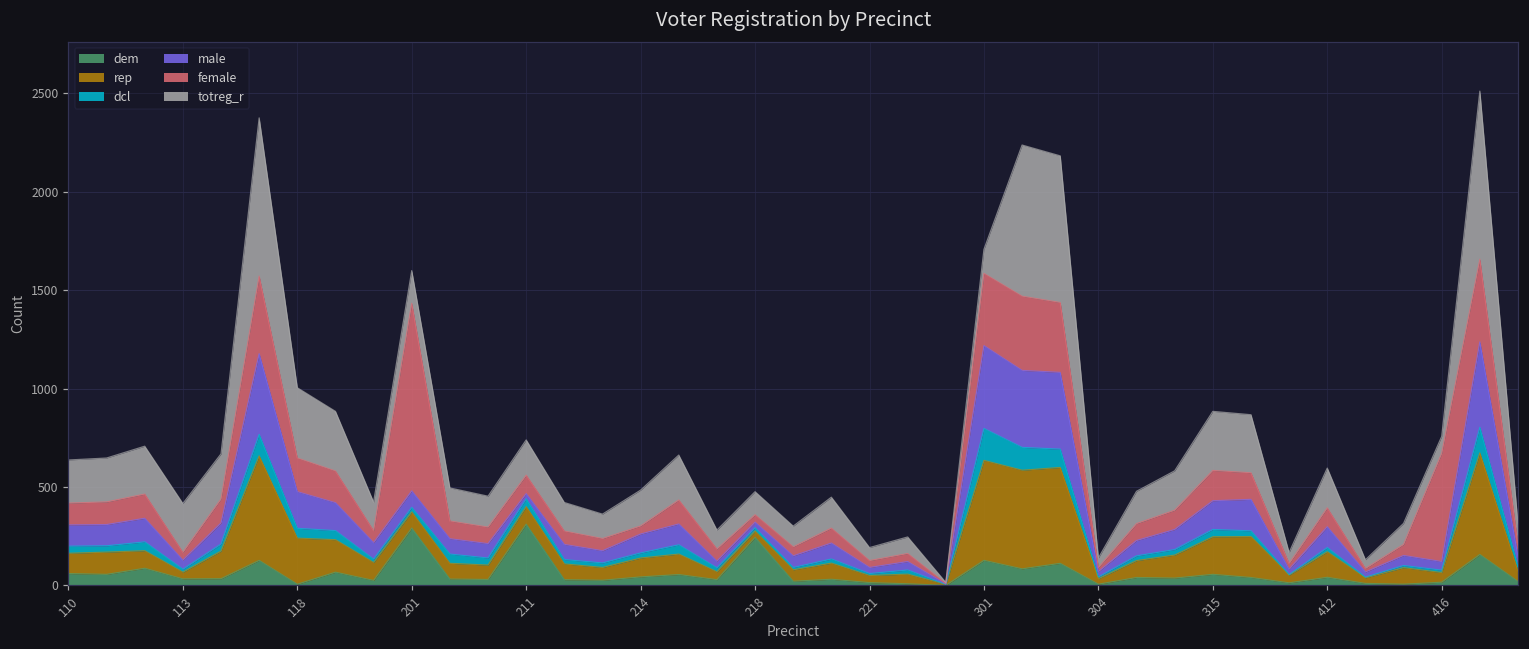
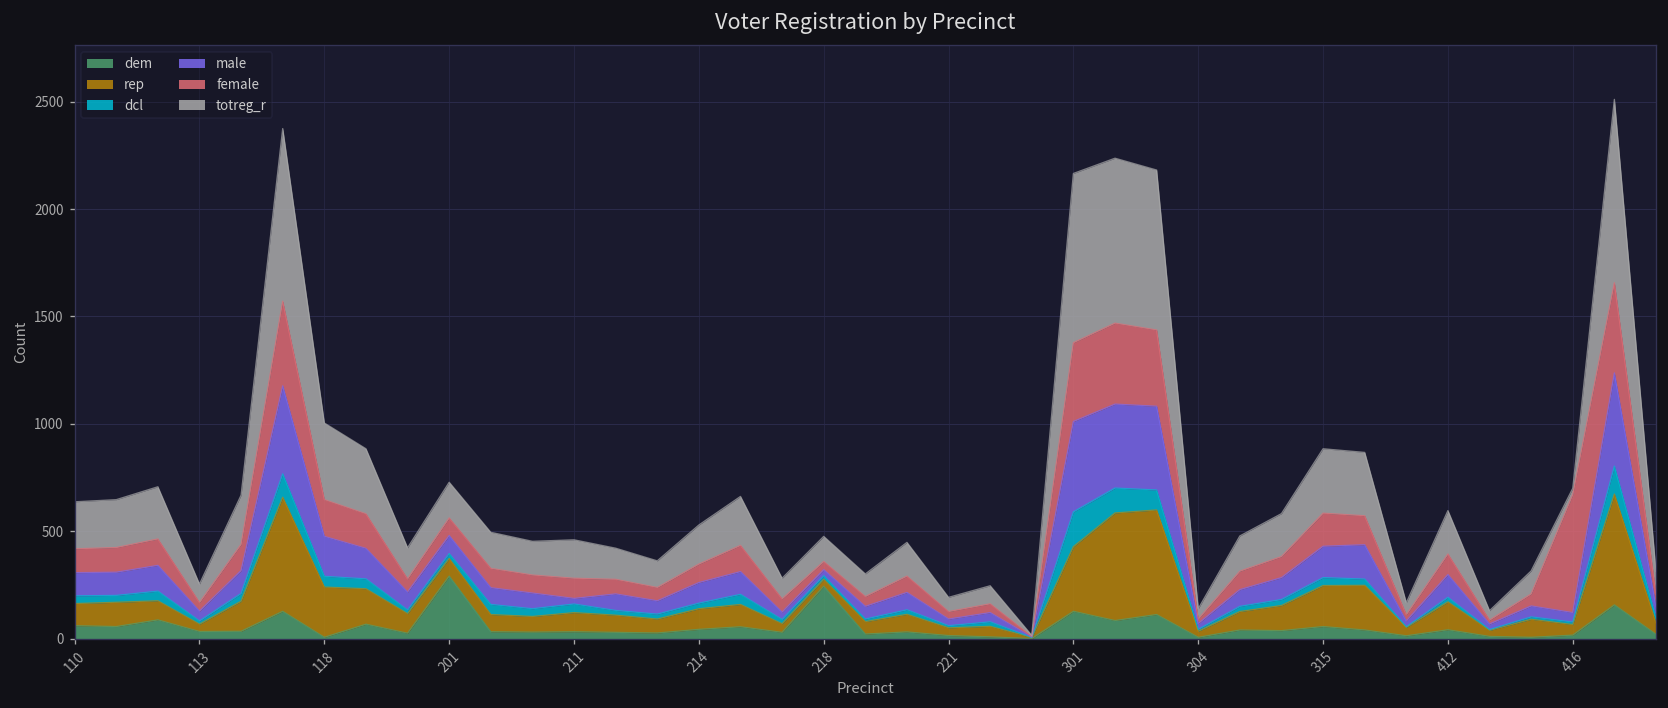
totreg_r, 113: 250 -> 90
female, 201: 950 -> 80
dem, 211: 310 -> 30
female, 214: 40 -> 90
rep, 301: 510 -> 300
totreg_r, 301: 120 -> 790
totreg_r, 416: 90 -> 30
